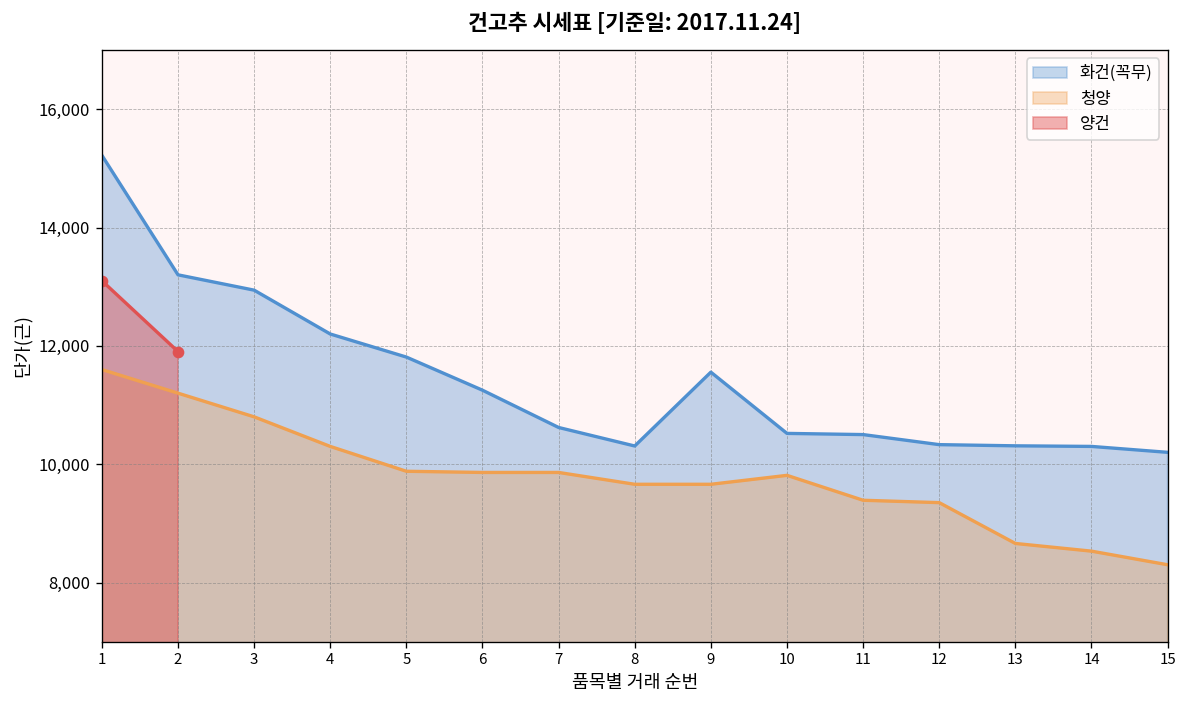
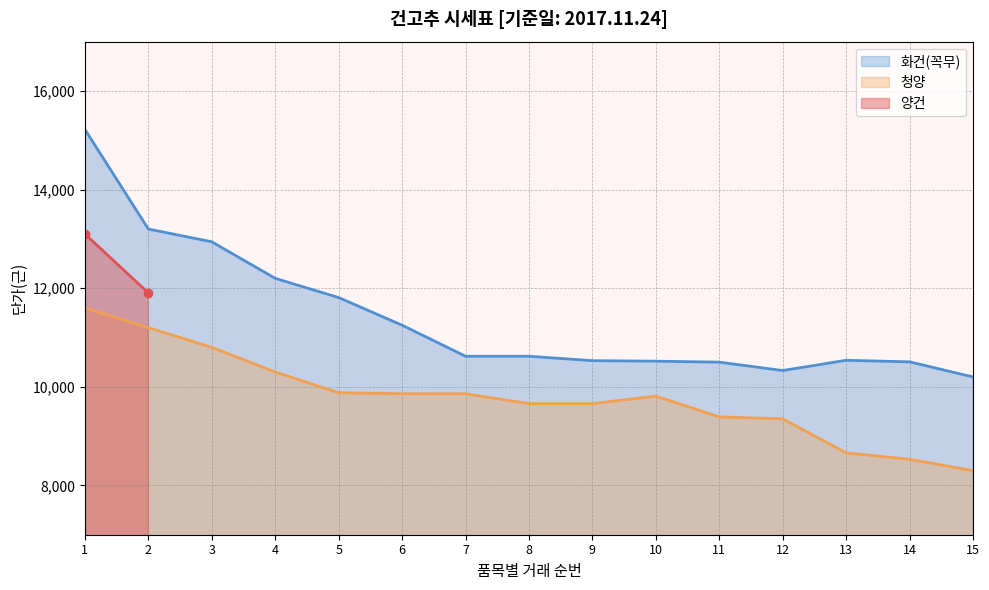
화건(꼭무), 8: 10,300 -> 10,600
화건(꼭무), 9: 11,600 -> 10,500
화건(꼭무), 13: 10,300 -> 10,500
화건(꼭무), 14: 10,300 -> 10,500
